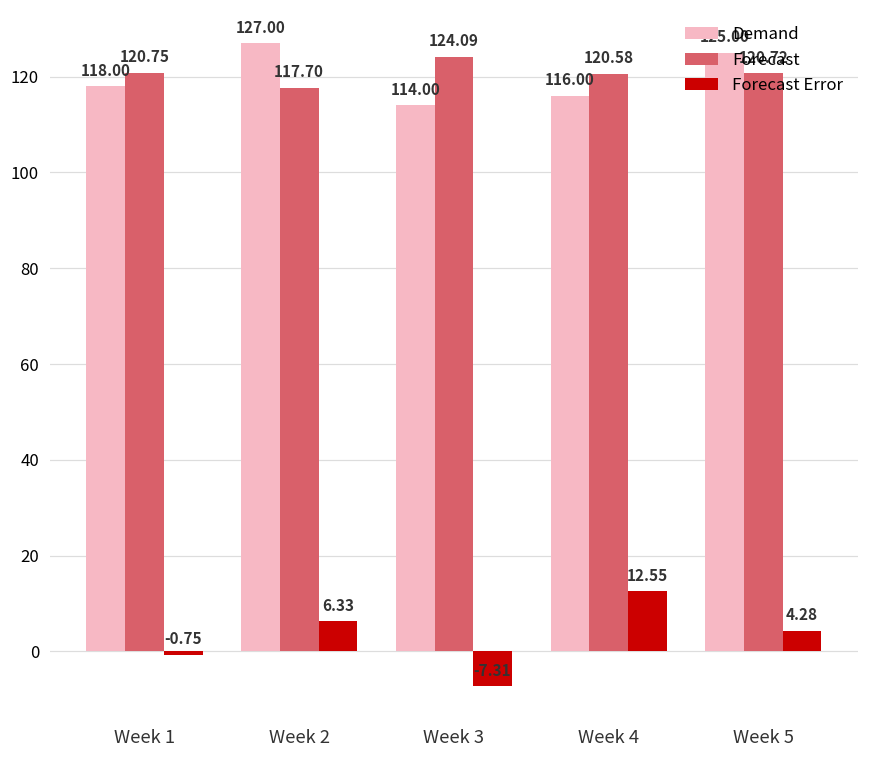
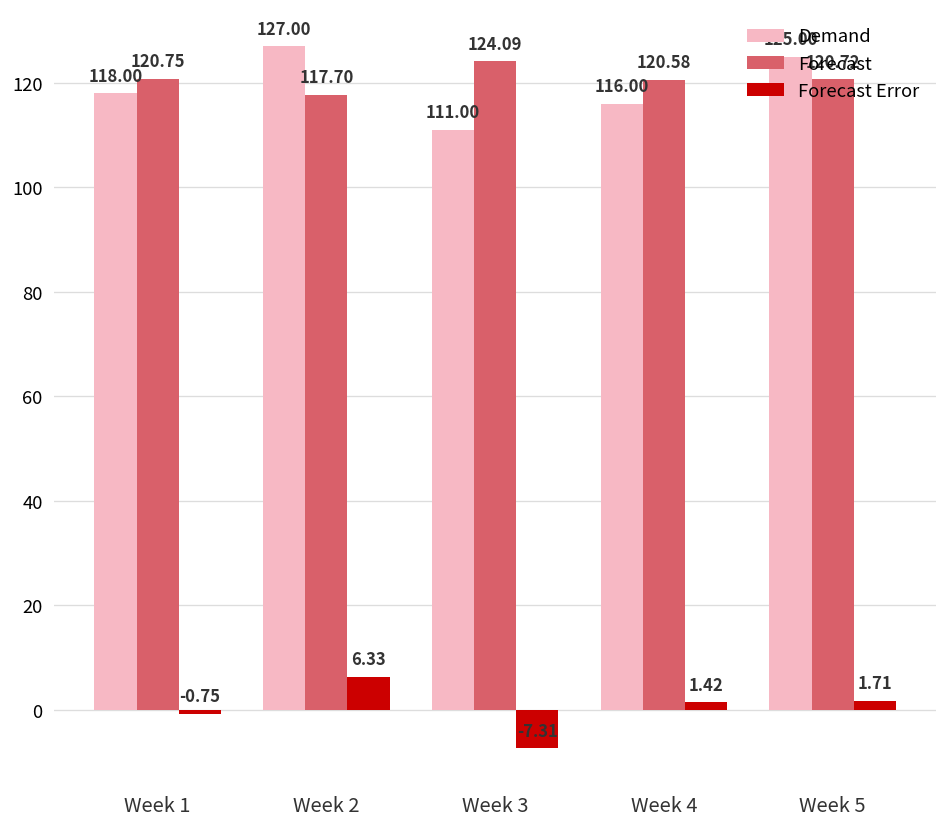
Demand, Week 3: 114.00 -> 111.00
Forecast Error, Week 4: 12.55 -> 1.42
Forecast Error, Week 5: 4.28 -> 1.71
